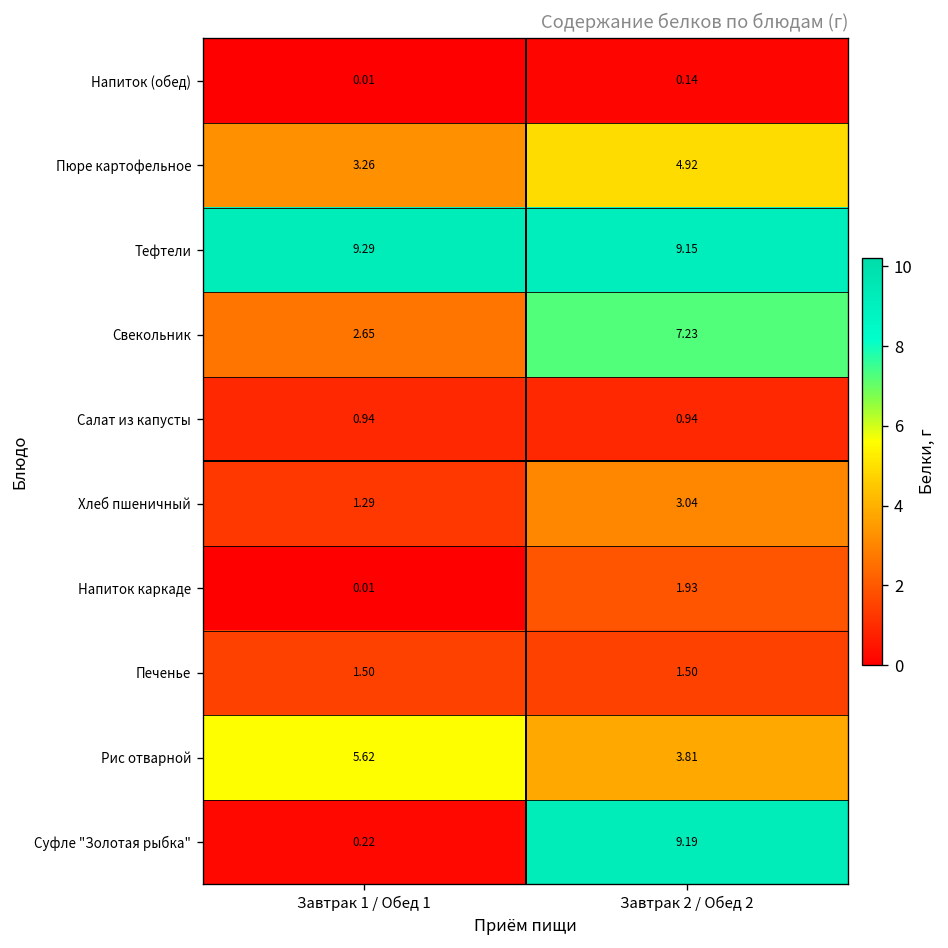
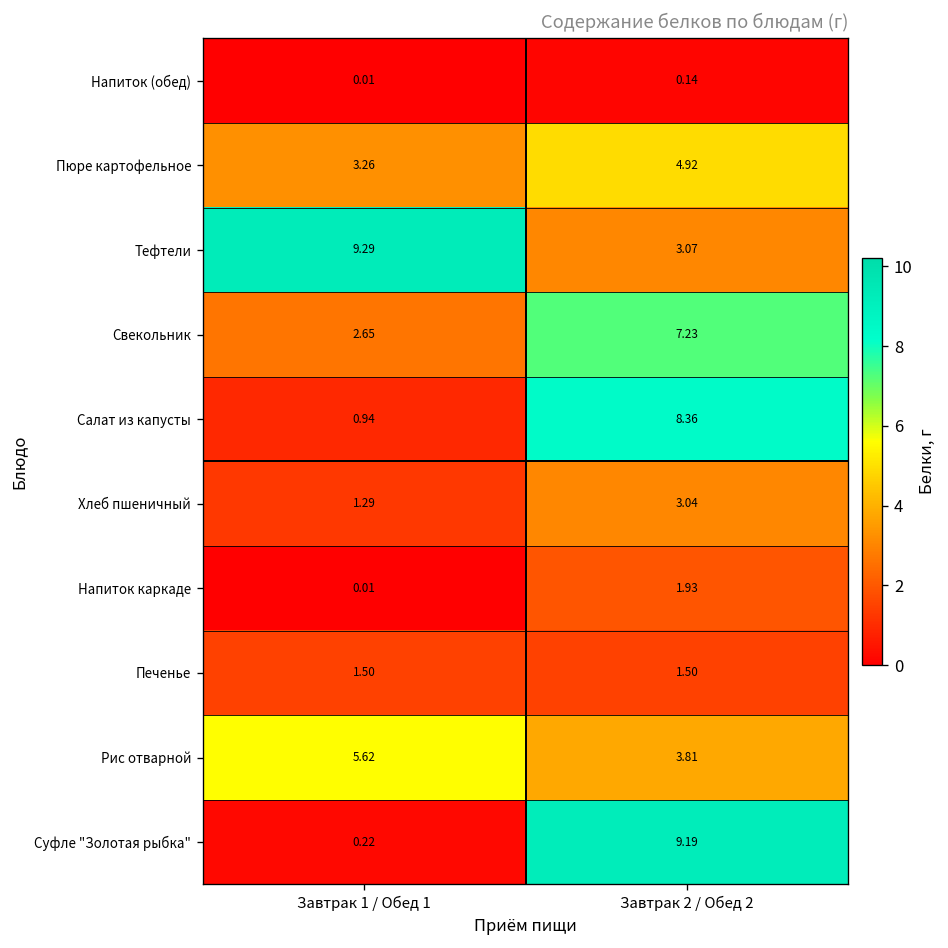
Тефтели, Завтрак 2 / Обед 2: 9.15 -> 3.07
Салат из капусты, Завтрак 2 / Обед 2: 0.94 -> 8.36
